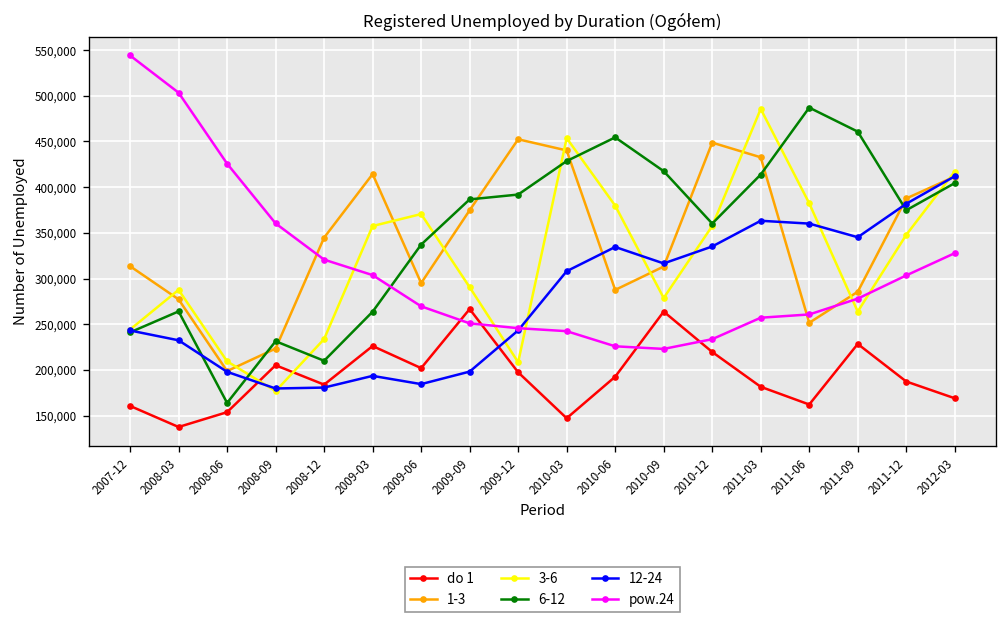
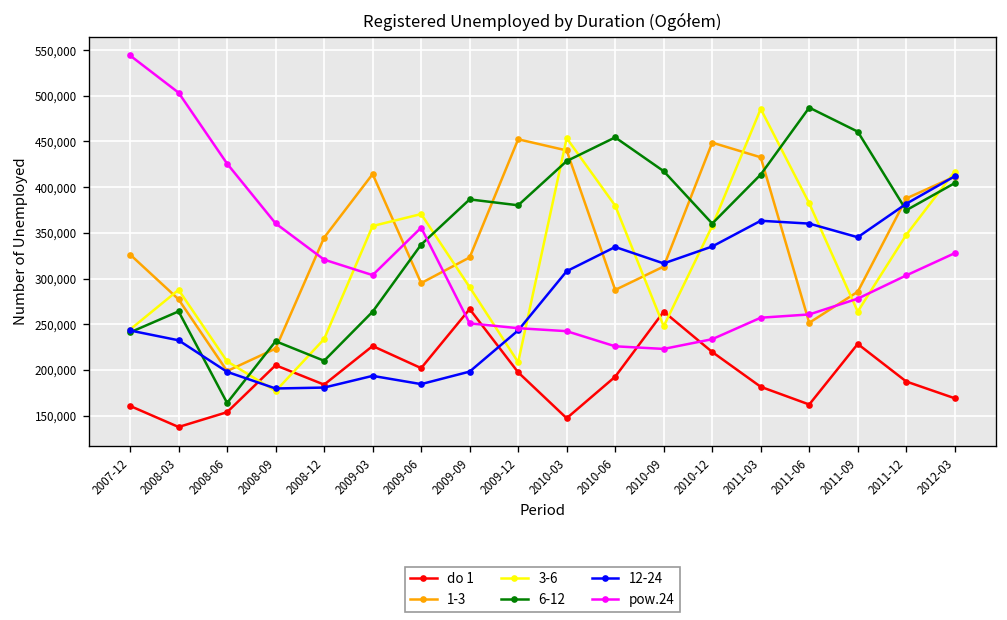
1-3, 2007-12: 310,000 -> 330,000
pow.24, 2009-06: 270,000 -> 360,000
1-3, 2009-09: 370,000 -> 320,000
6-12, 2009-12: 390,000 -> 380,000
3-6, 2010-09: 280,000 -> 250,000
